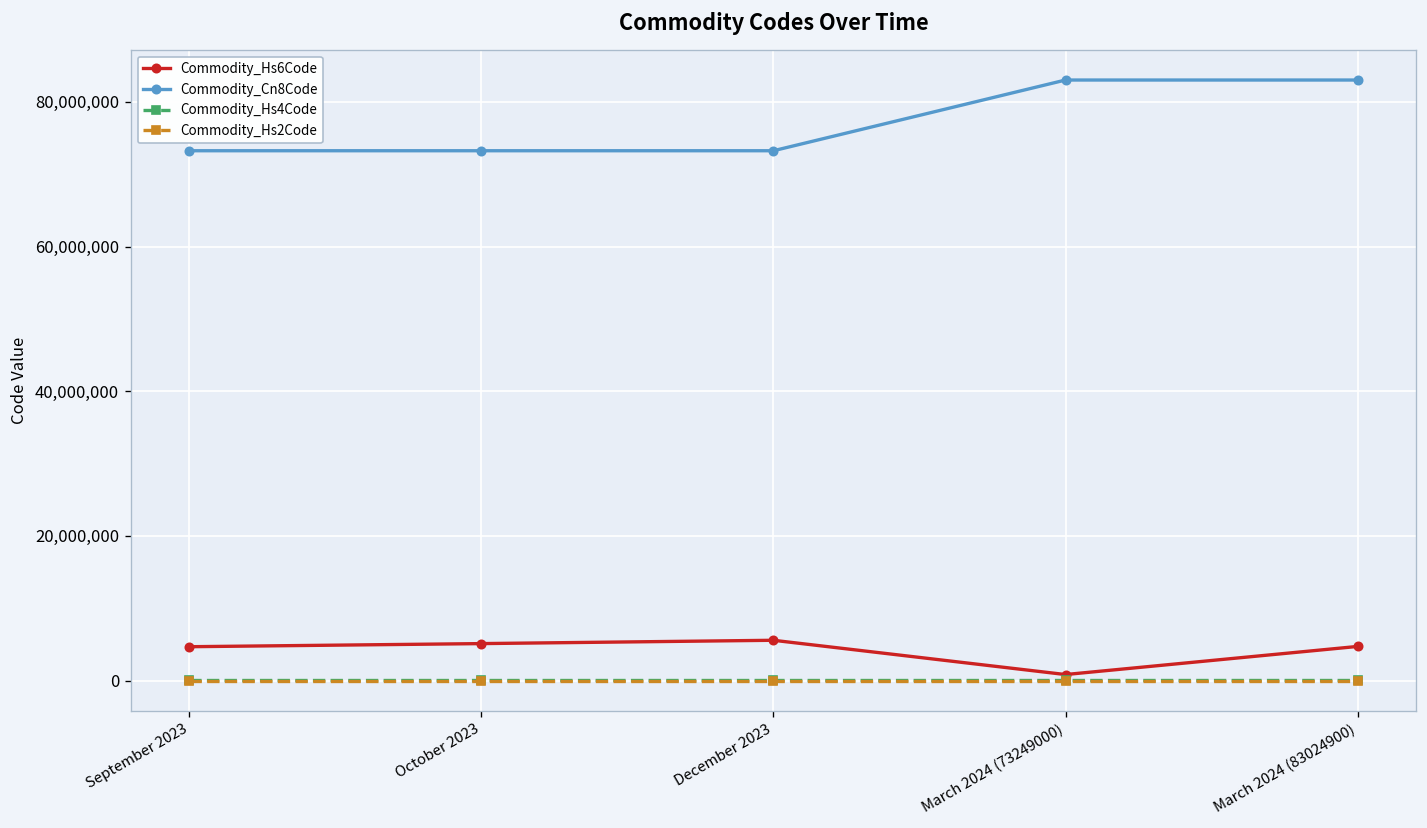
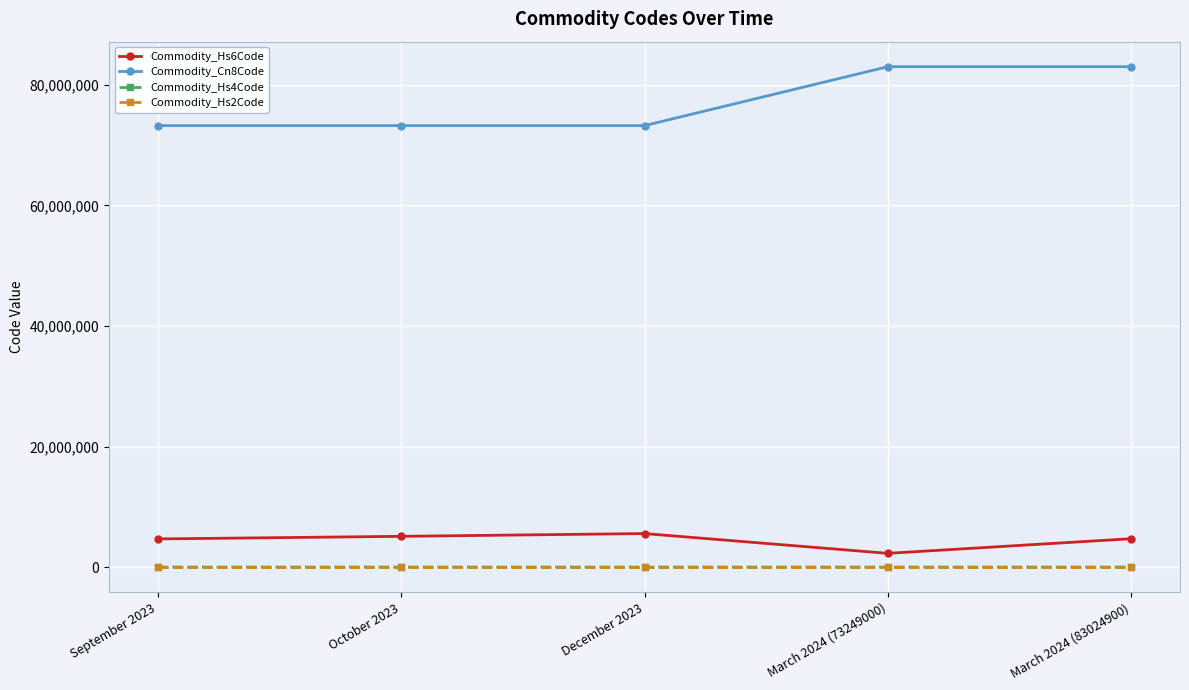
Commodity_Hs6Code, March 2024 (73249000): 1,000,000 -> 2,000,000
